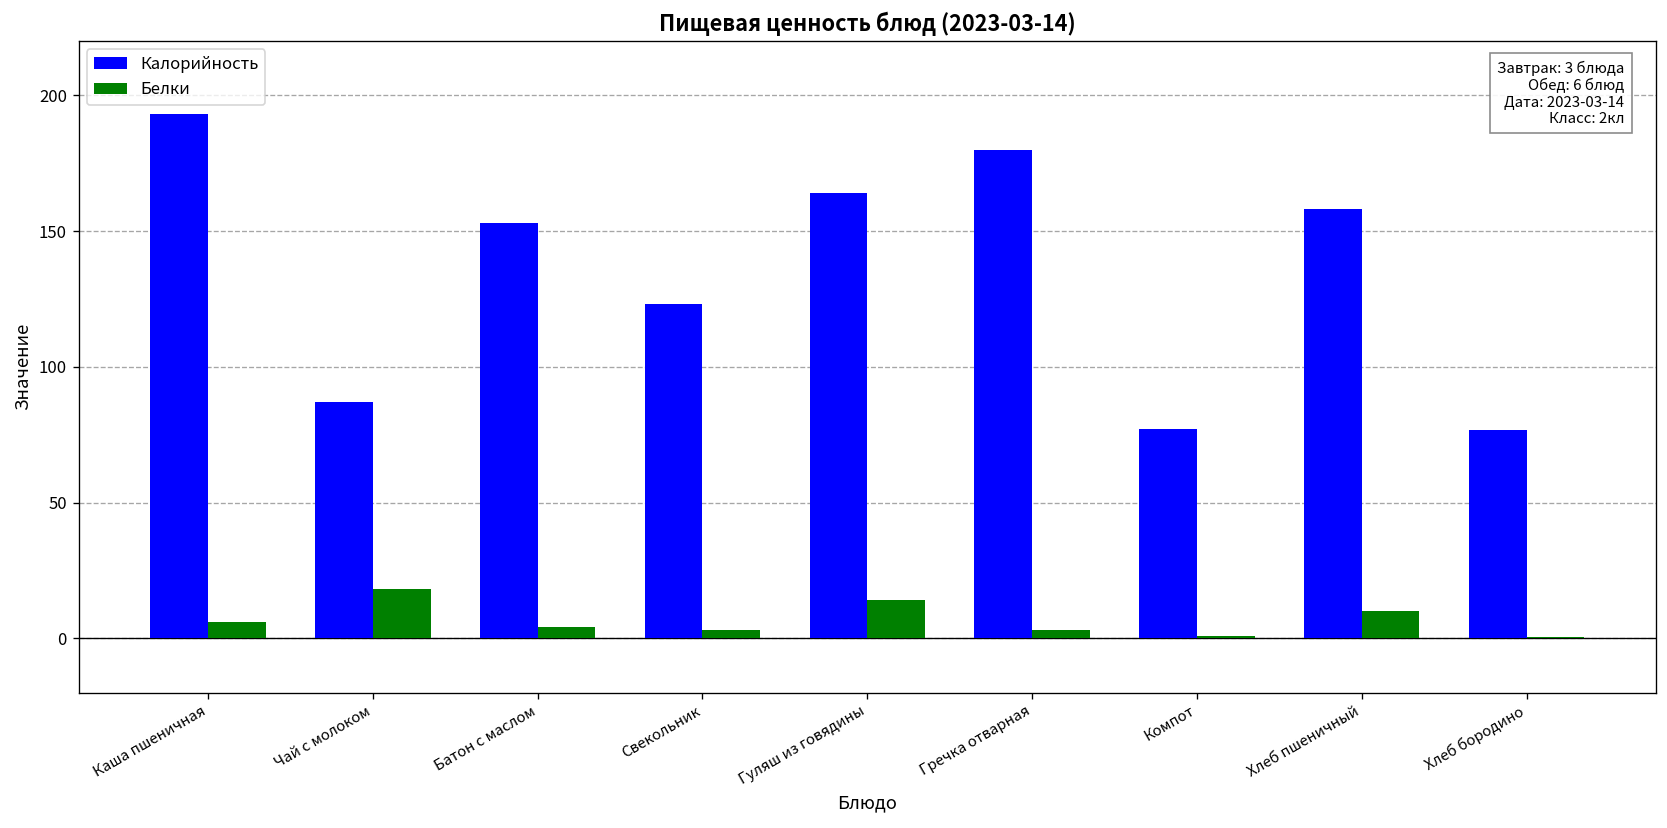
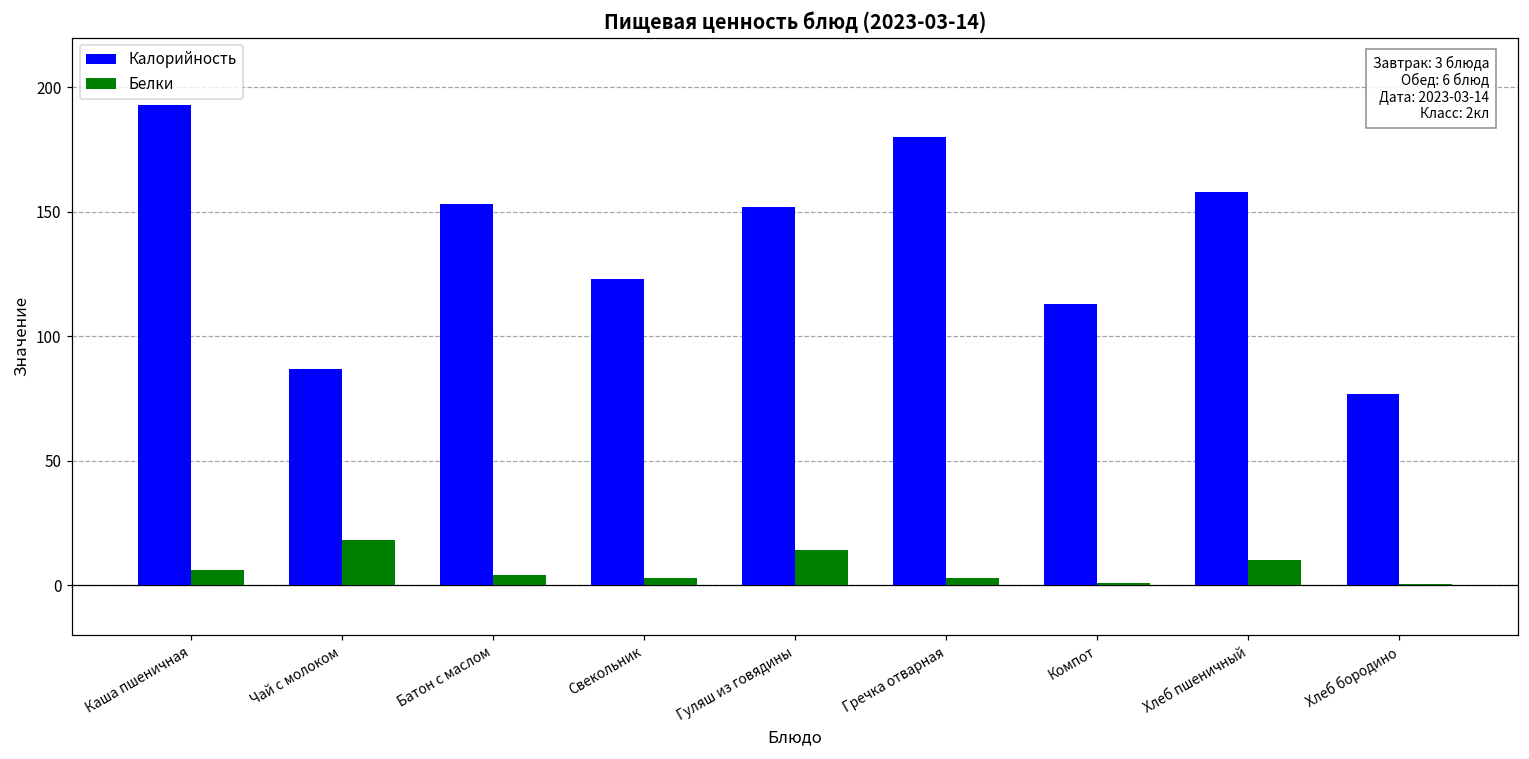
Калорийность, Гуляш из говядины: 164 -> 152
Калорийность, Компот: 77 -> 113
